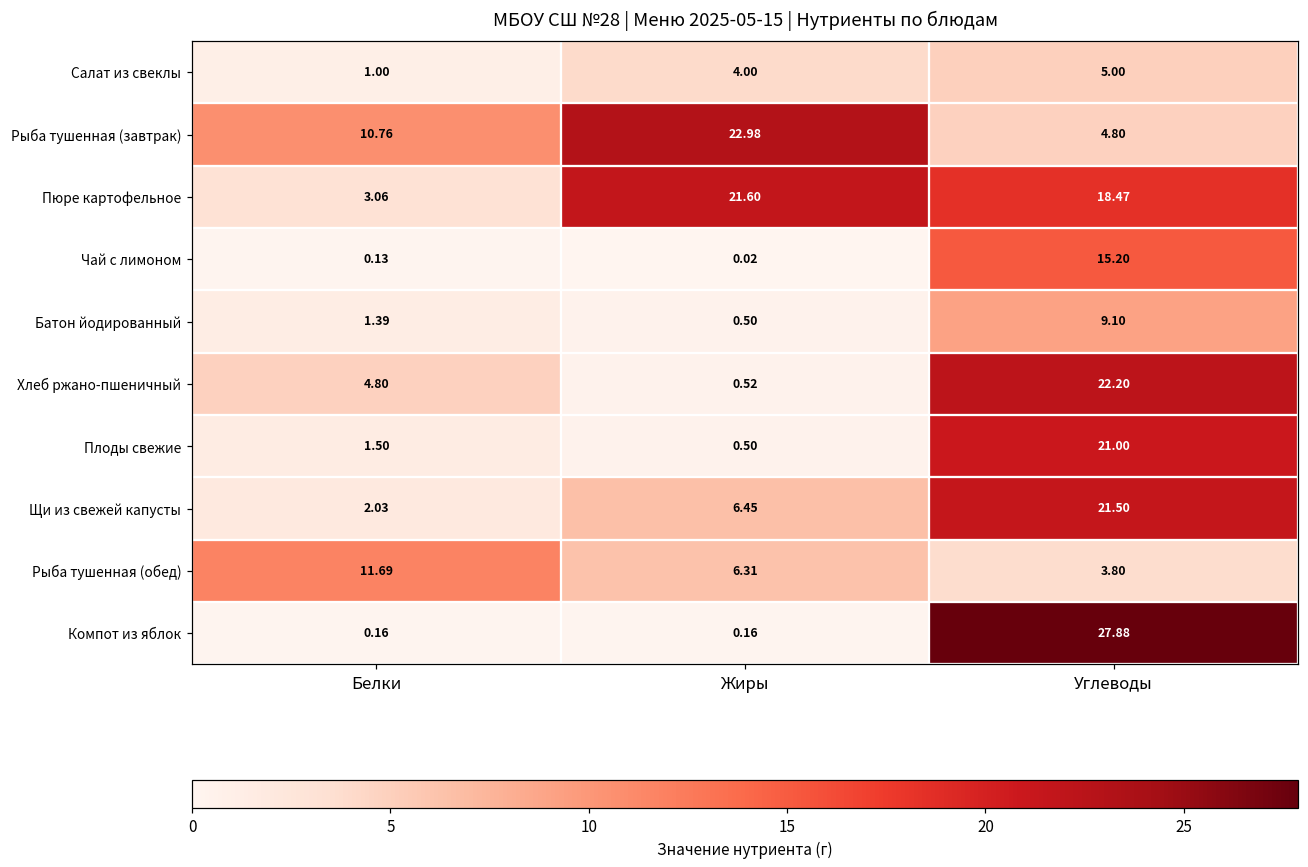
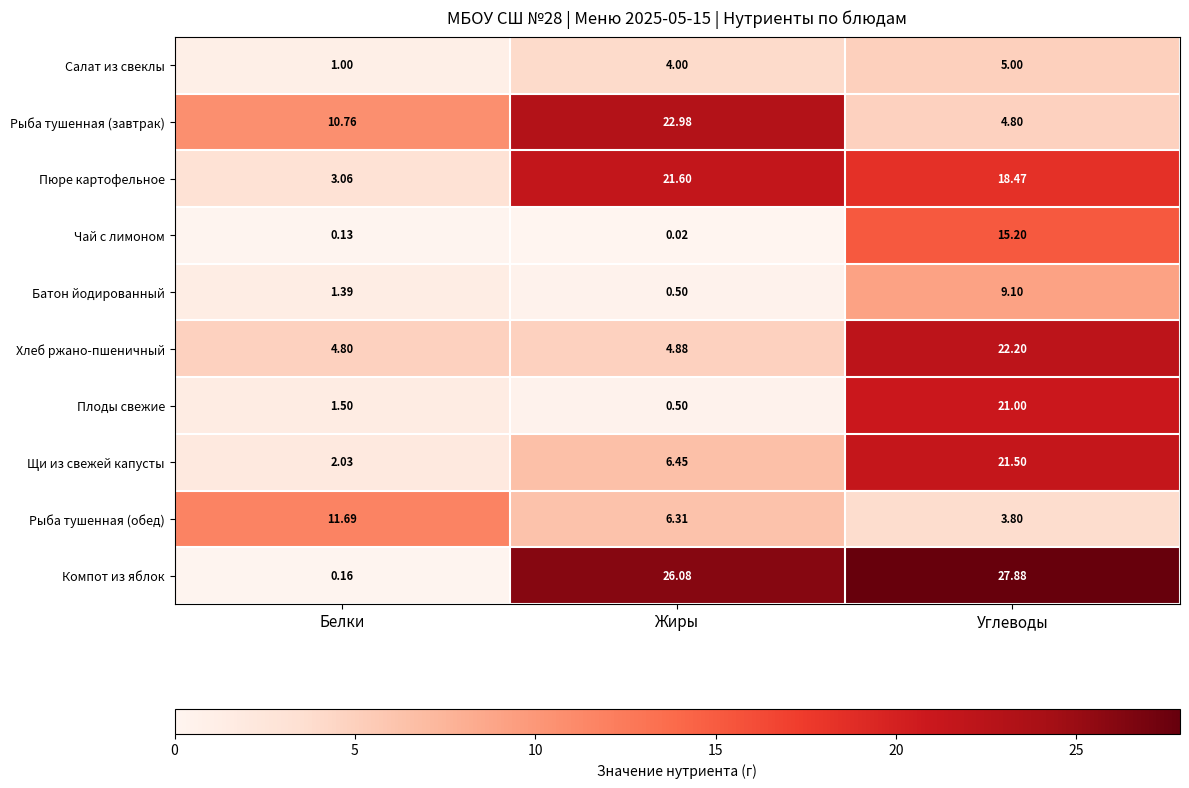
Хлеб ржано-пшеничный, Жиры: 0.52 -> 4.88
Компот из яблок, Жиры: 0.16 -> 26.08
